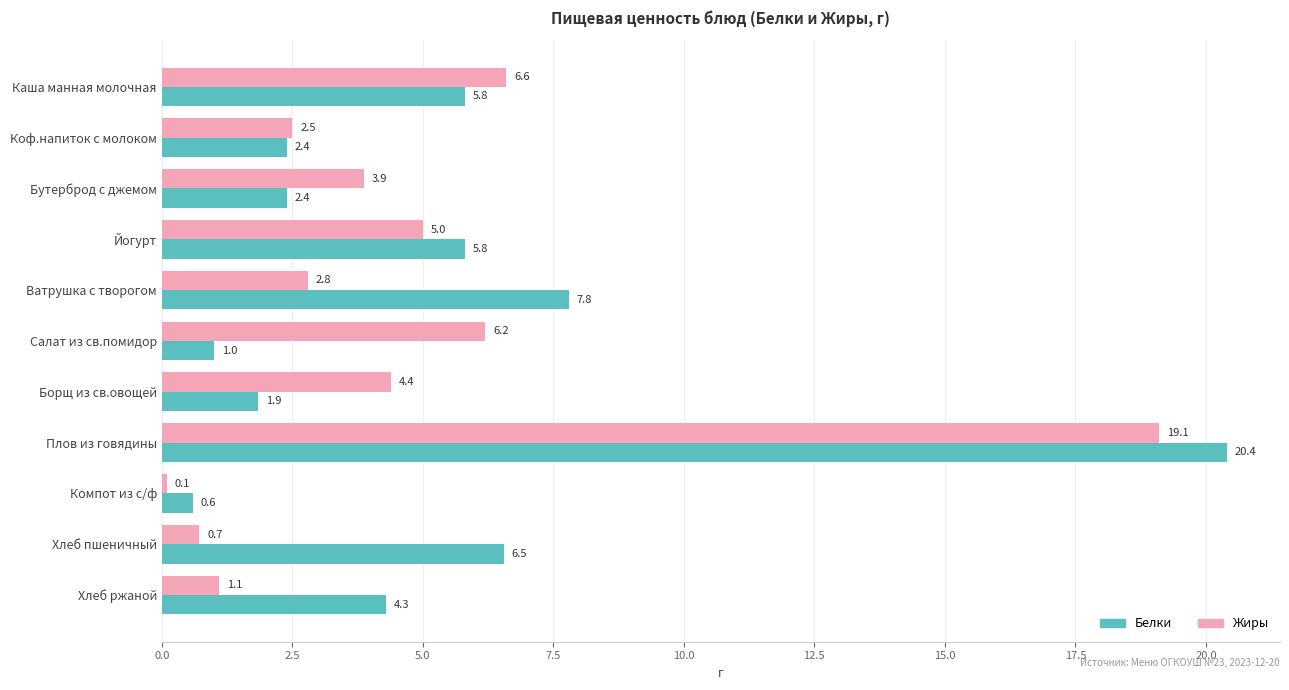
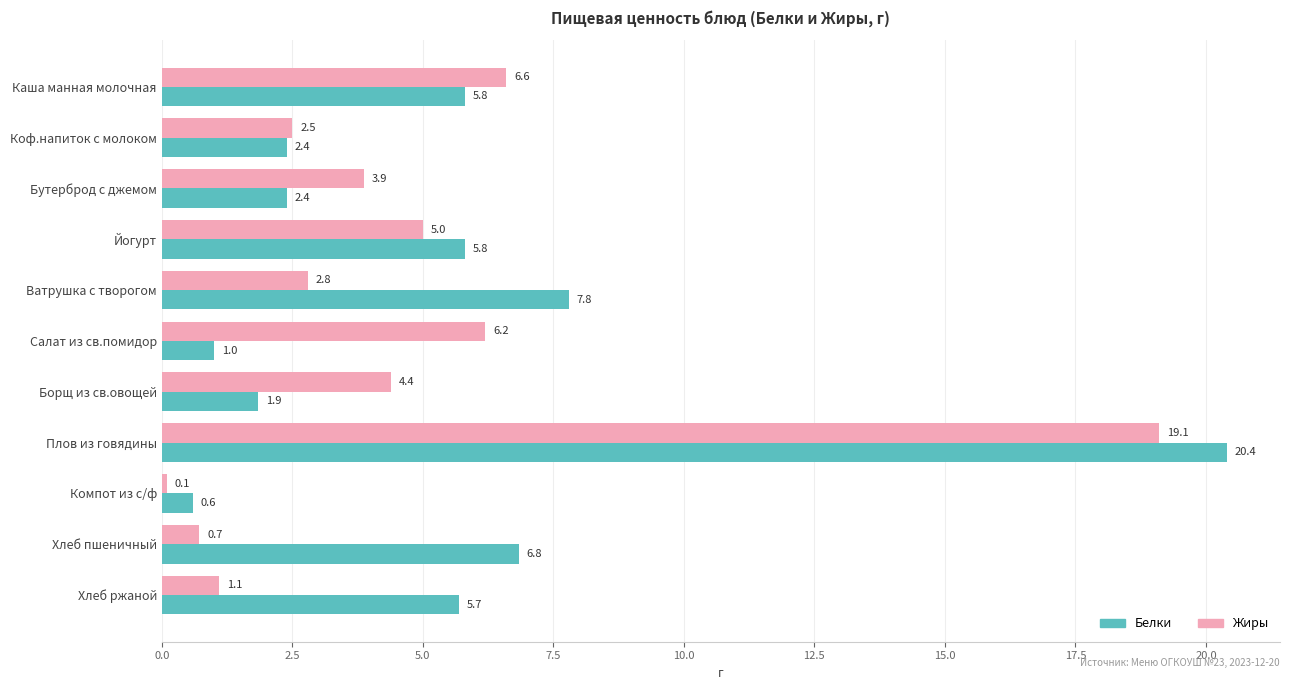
Белки, Хлеб пшеничный: 6.5 -> 6.8
Белки, Хлеб ржаной: 4.3 -> 5.7
